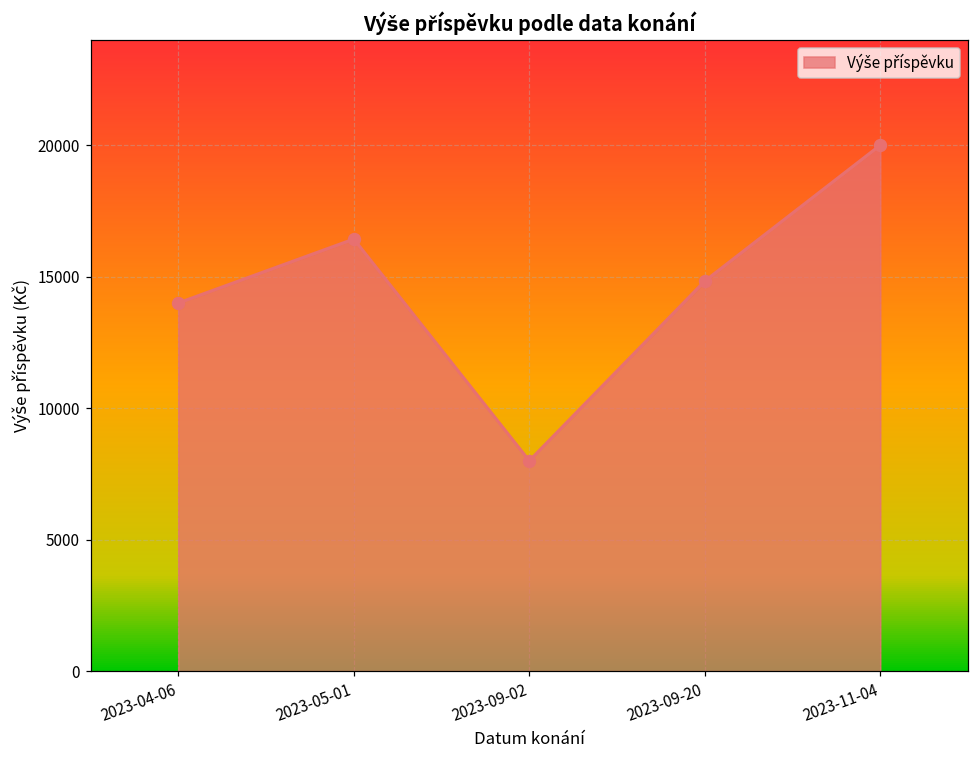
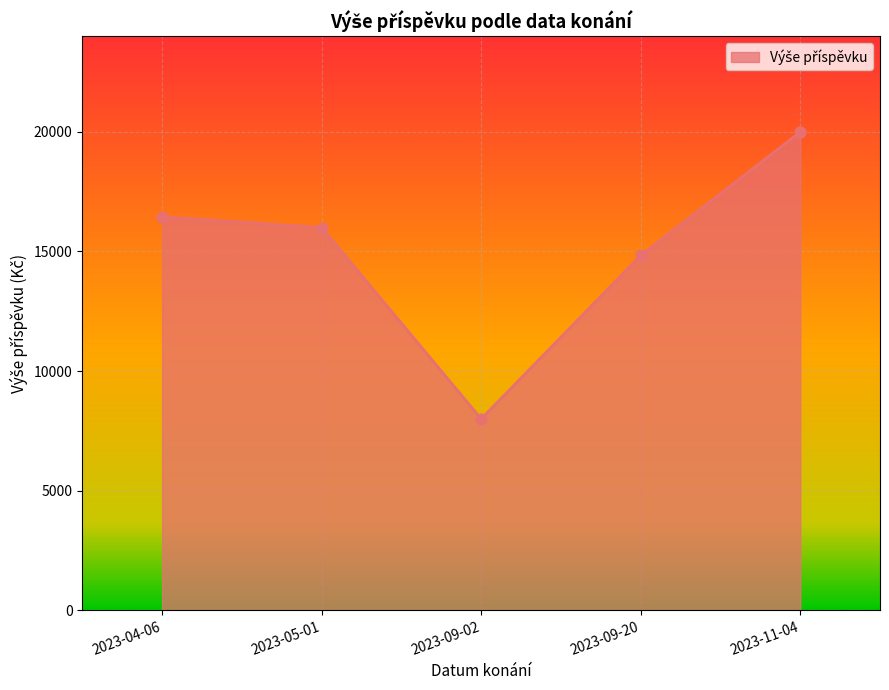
2023-04-06: 14000 -> 16500
2023-05-01: 16400 -> 16000
